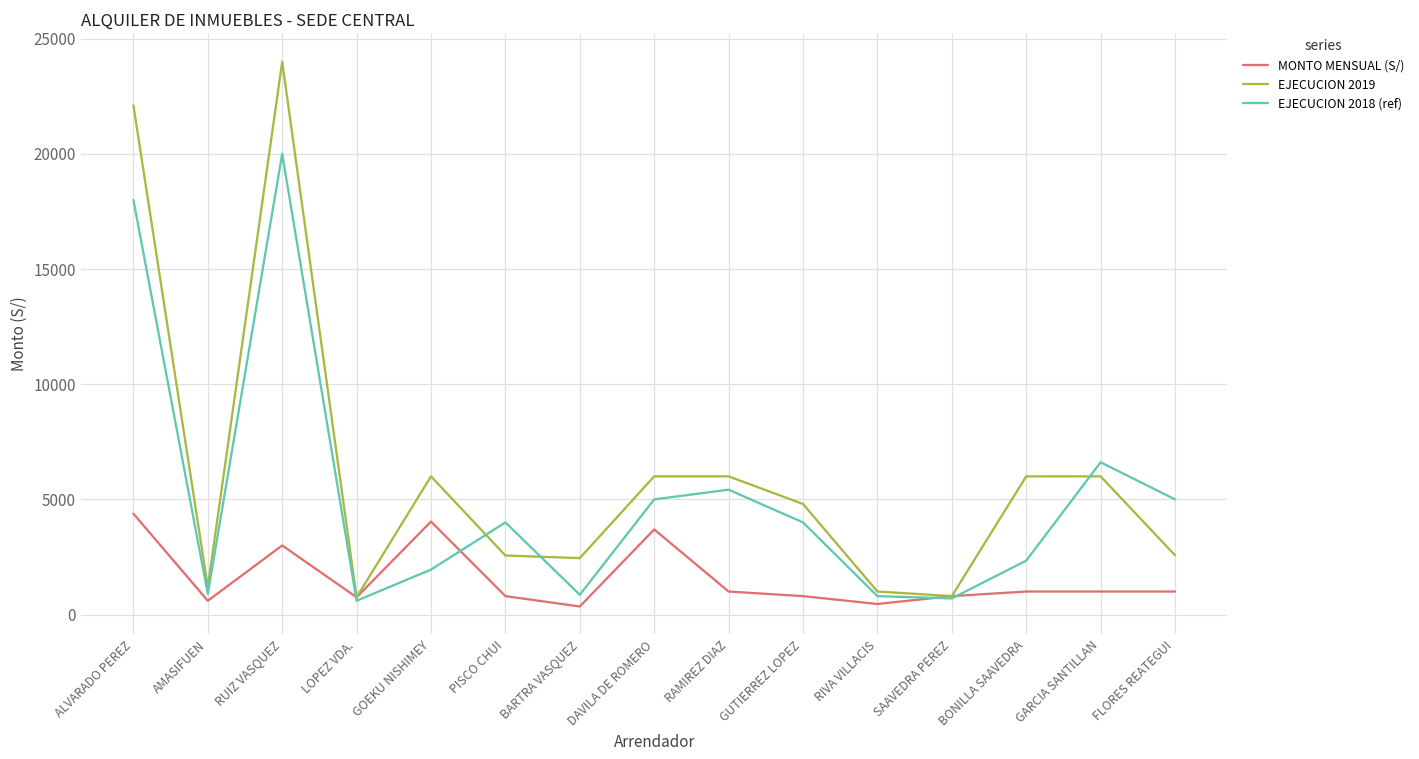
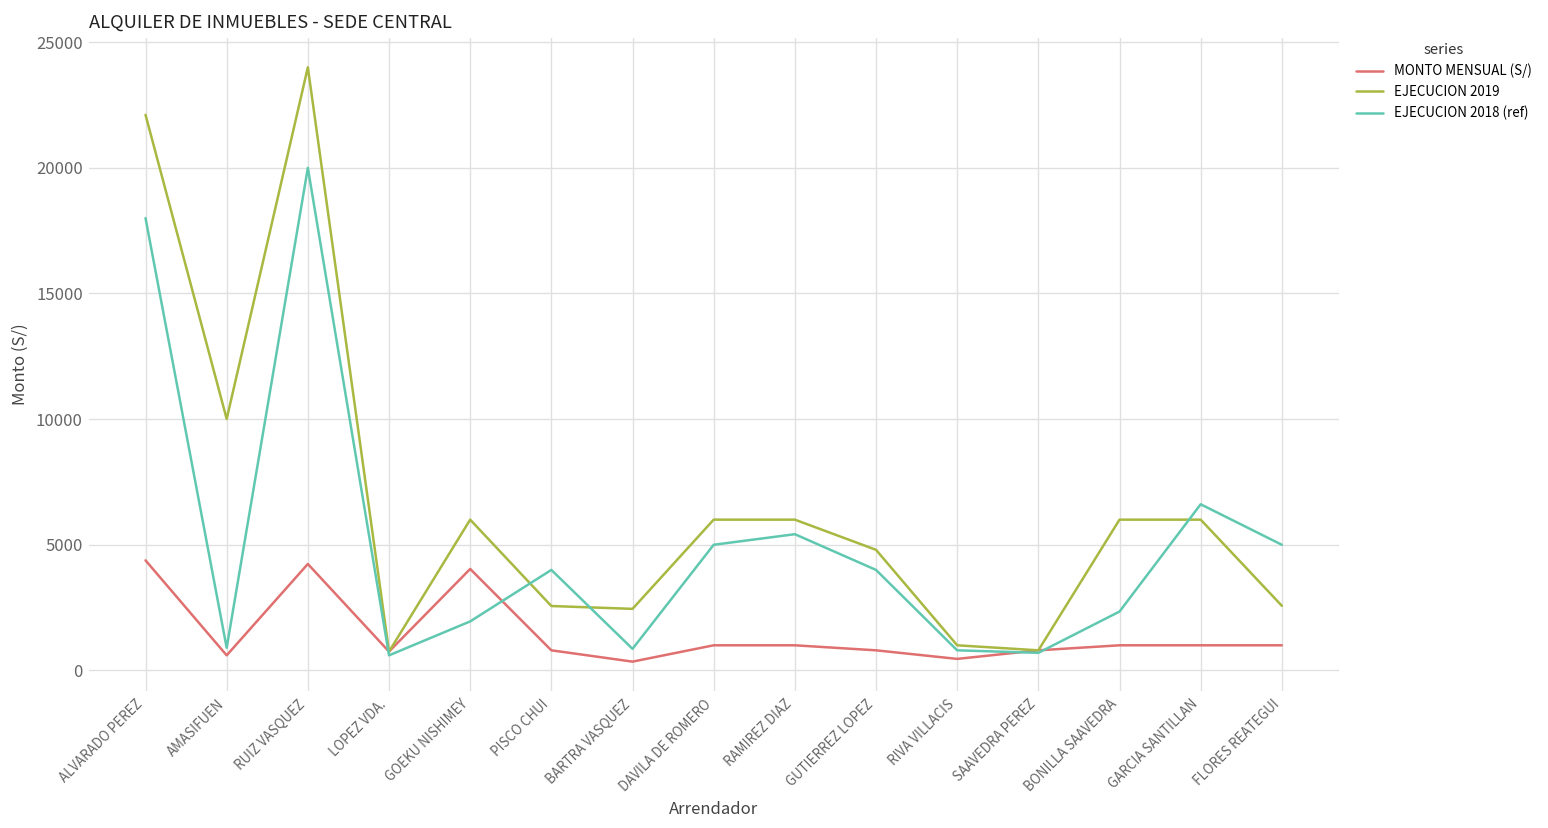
EJECUCION 2019, AMASIFUEN: 1200 -> 10000
MONTO MENSUAL (S/), RUIZ VASQUEZ: 3000 -> 4200
MONTO MENSUAL (S/), DAVILA DE ROMERO: 3700 -> 1000
